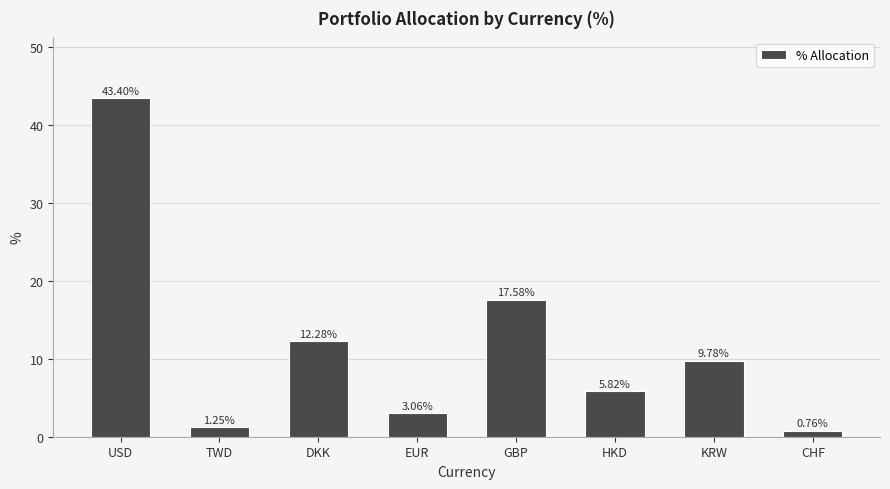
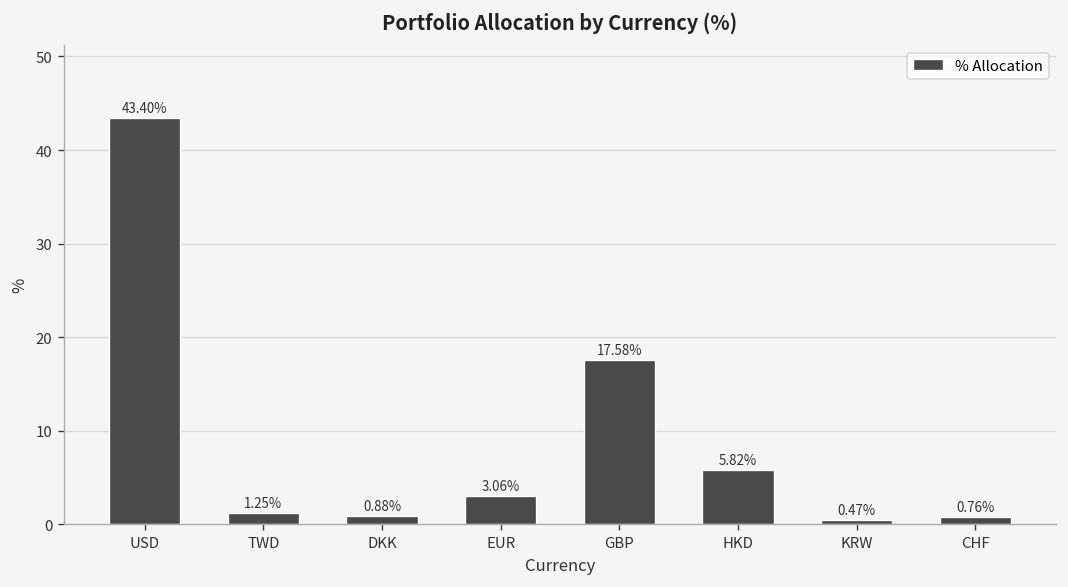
DKK: 12.28% -> 0.88%
KRW: 9.78% -> 0.47%
